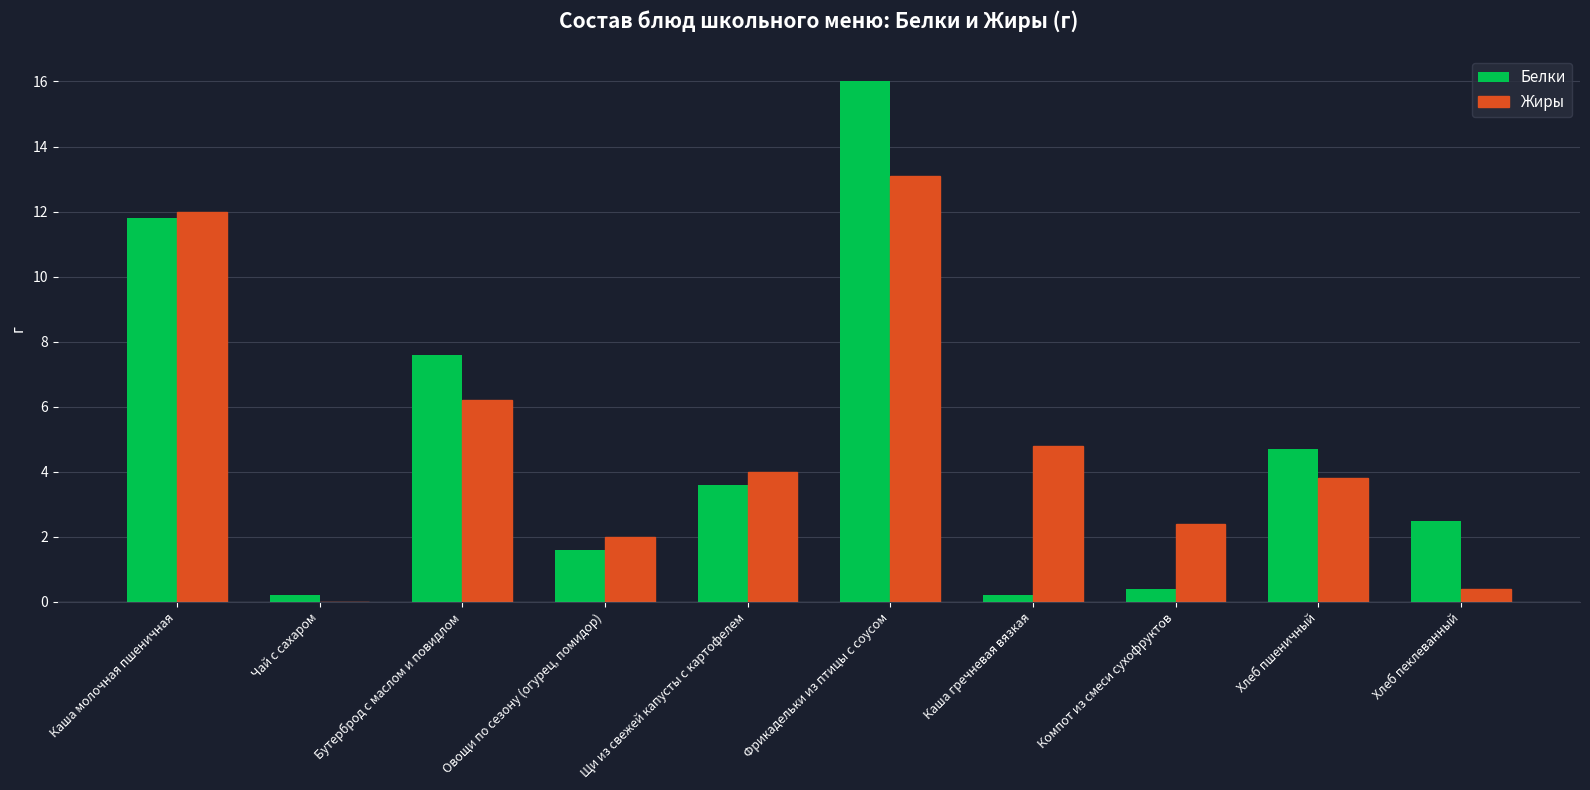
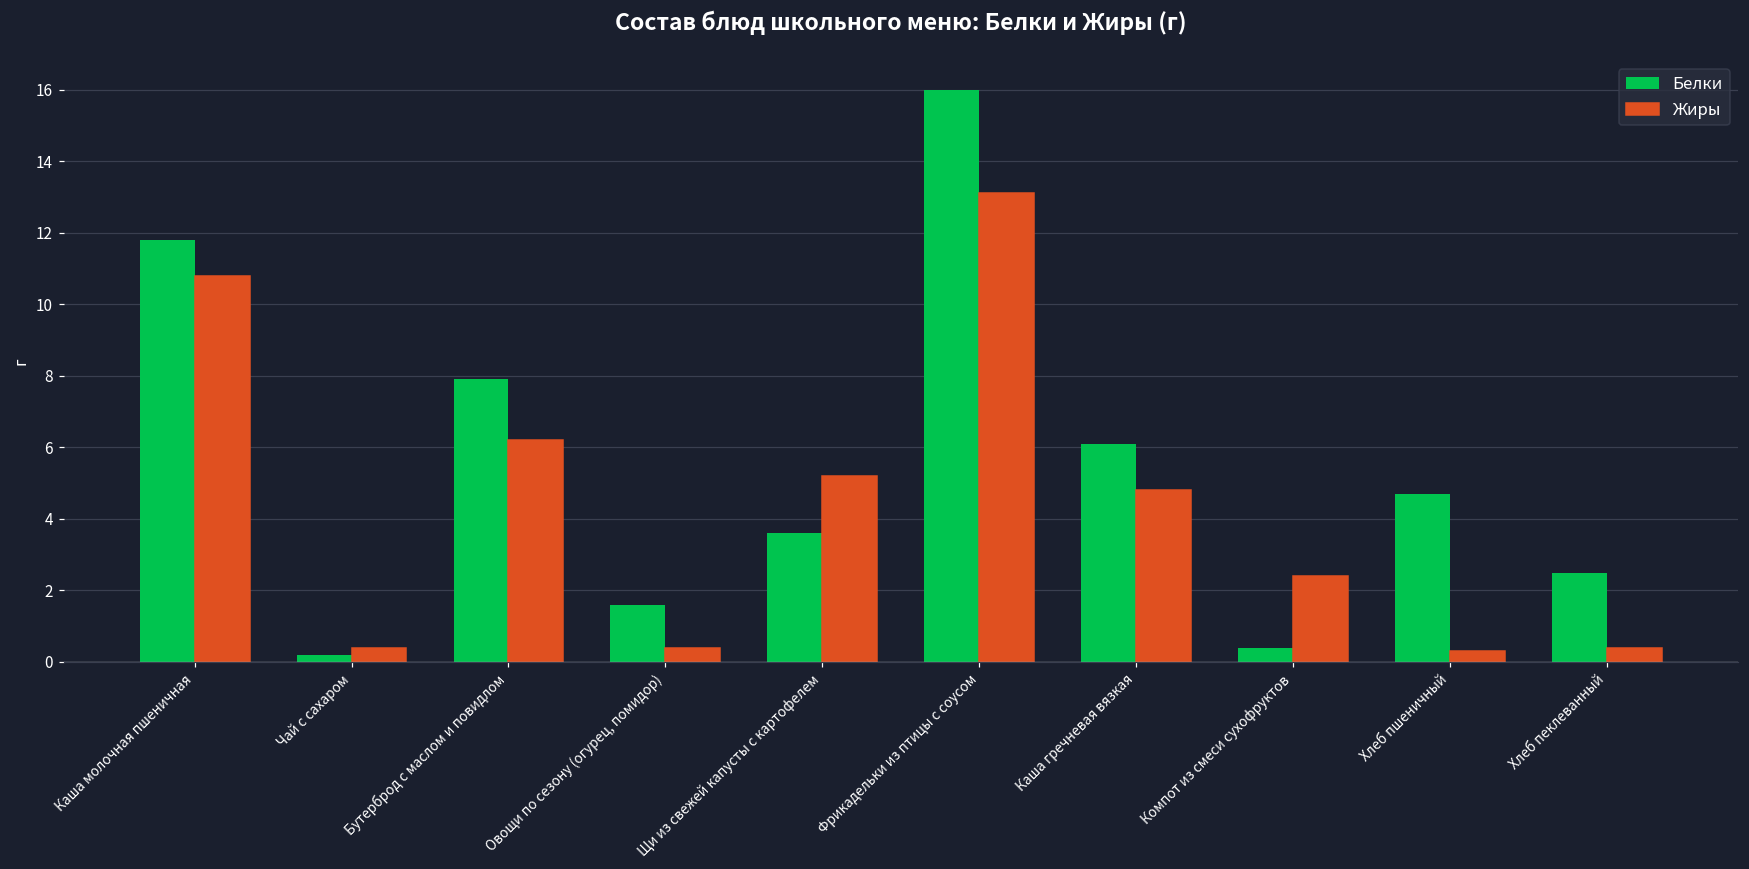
Жиры, Каша молочная пшеничная: 12.0 -> 10.8
Жиры, Чай с сахаром: 0.0 -> 0.4
Белки, Бутерброд с маслом и повидлом: 7.6 -> 7.9
Жиры, Овощи по сезону (огурец, помидор): 2.0 -> 0.4
Жиры, Щи из свежей капусты с картофелем: 4.0 -> 5.2
Белки, Каша гречневая вязкая: 0.2 -> 6.1
Жиры, Хлеб пшеничный: 3.8 -> 0.3
